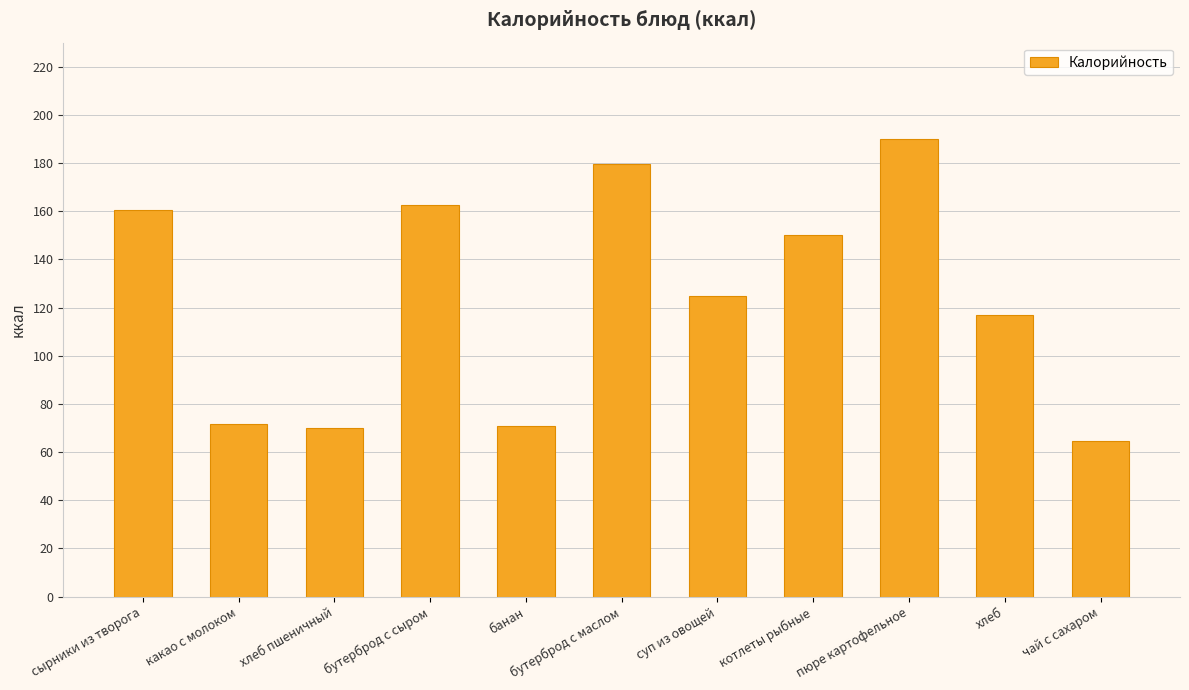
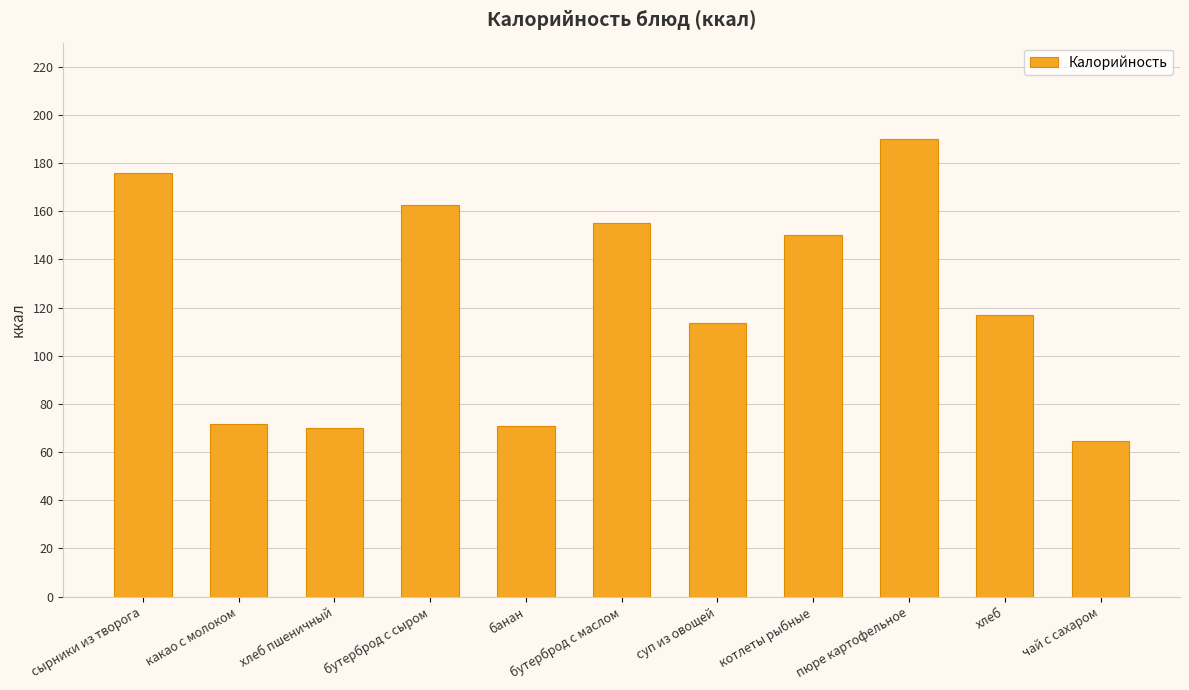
сырники из творога: 161 -> 176
бутерброд с маслом: 180 -> 155
суп из овощей: 125 -> 114
